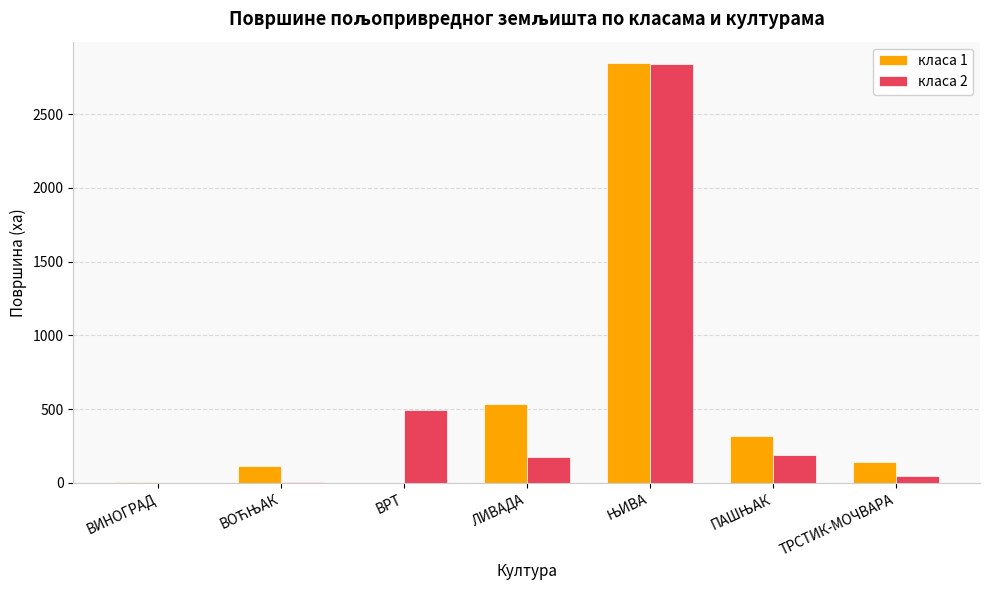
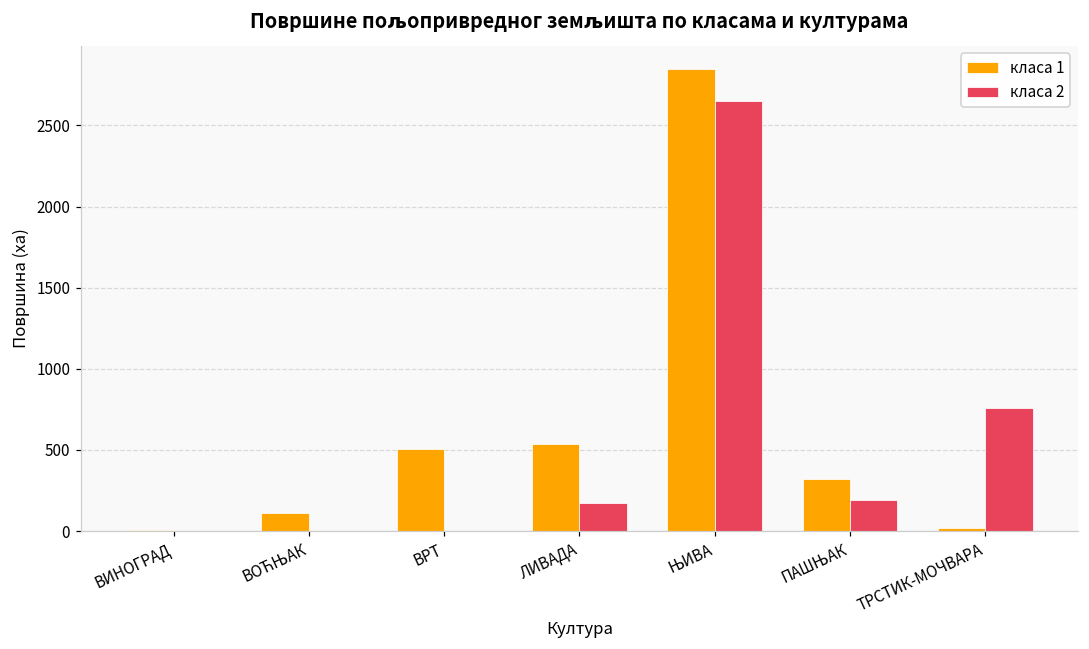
класа 1, ВРТ: 0 -> 510
класа 2, ВРТ: 490 -> 0
класа 2, ЊИВА: 2840 -> 2650
класа 1, ТРСТИК-МОЧВАРА: 140 -> 20
класа 2, ТРСТИК-МОЧВАРА: 50 -> 760
